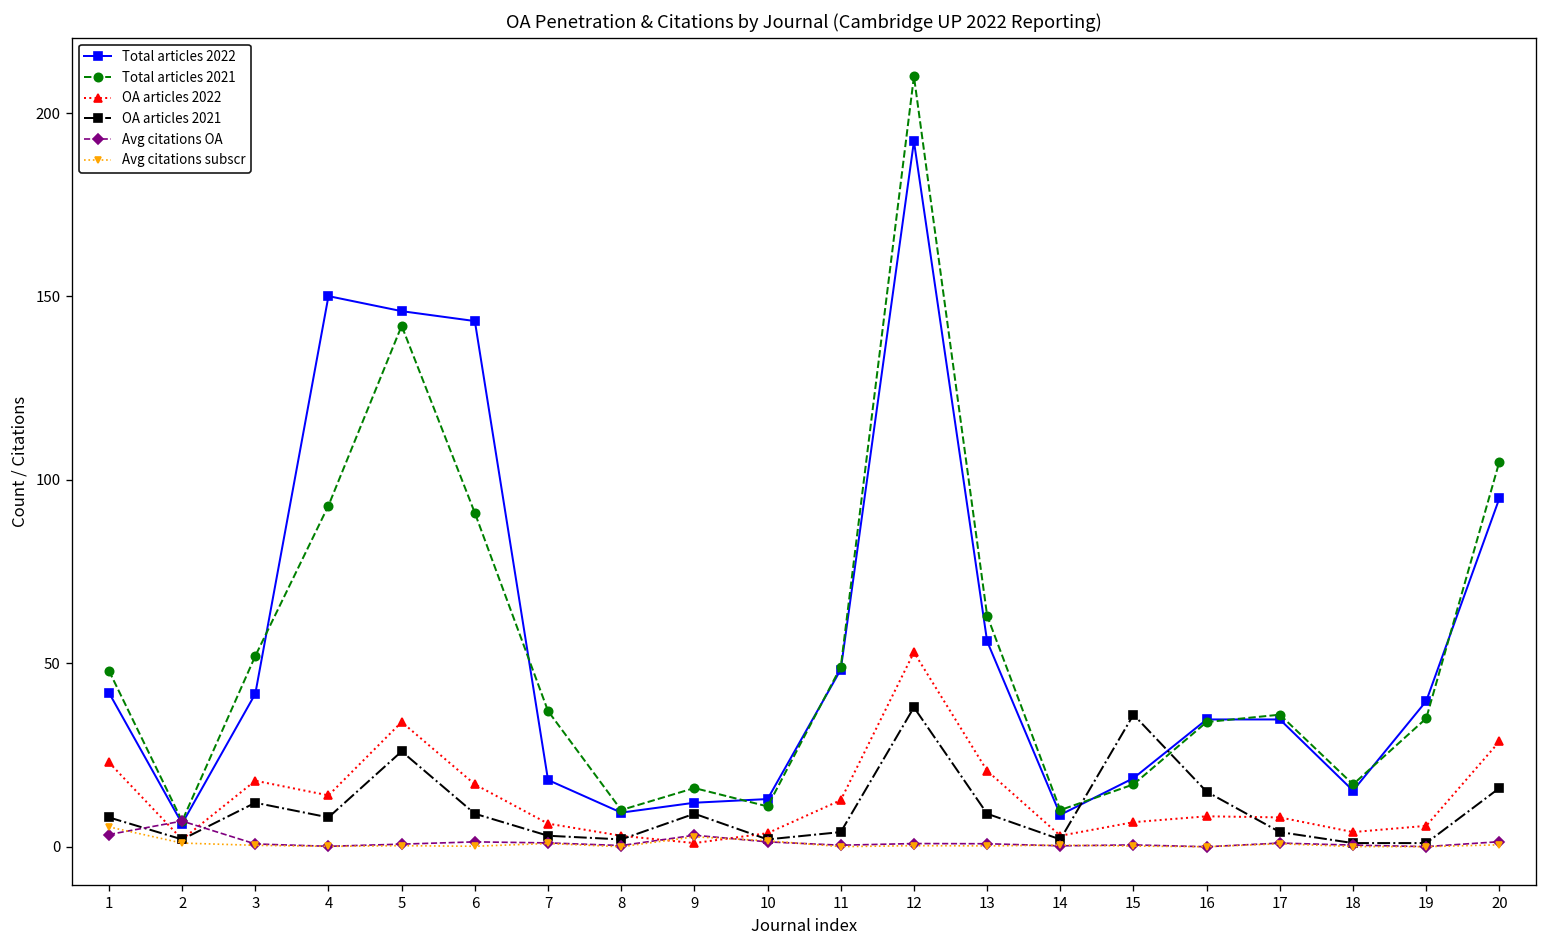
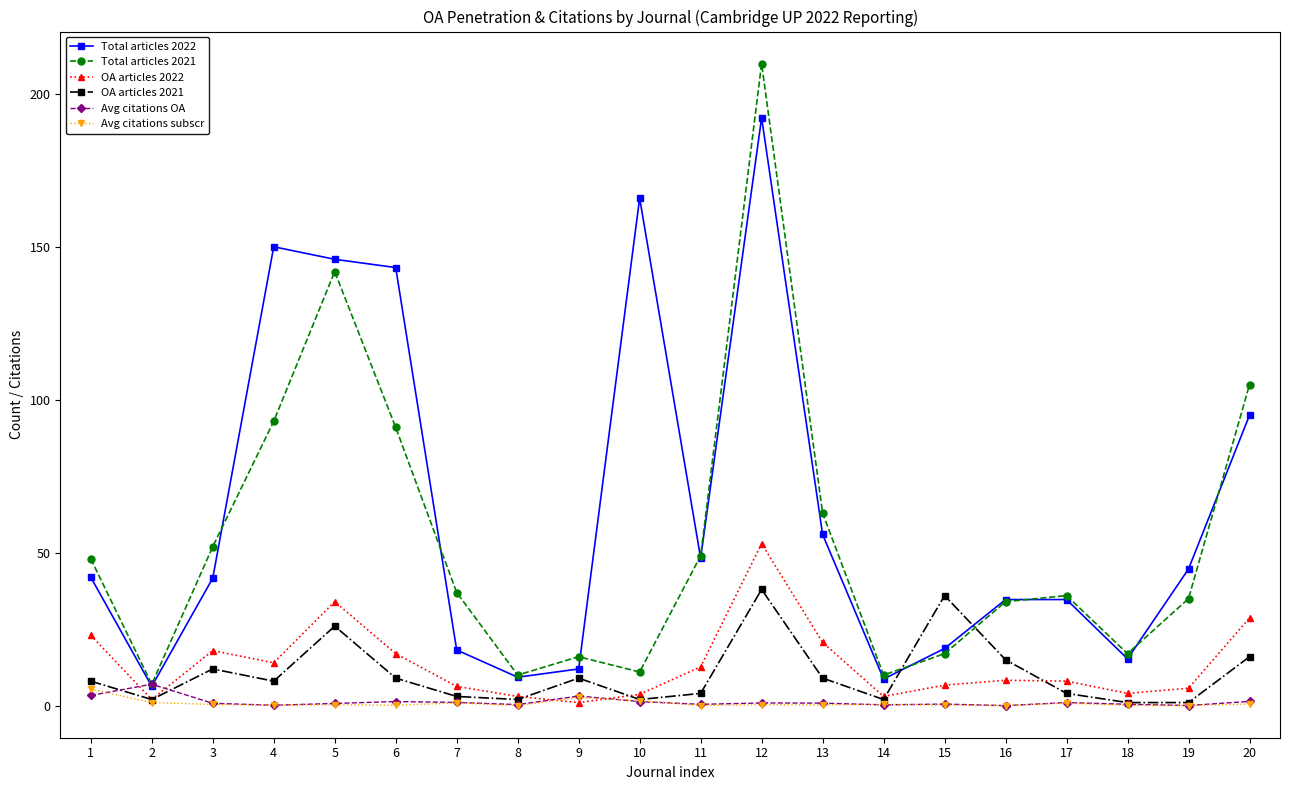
Total articles 2022, 10: 13 -> 166
Total articles 2022, 19: 40 -> 45
